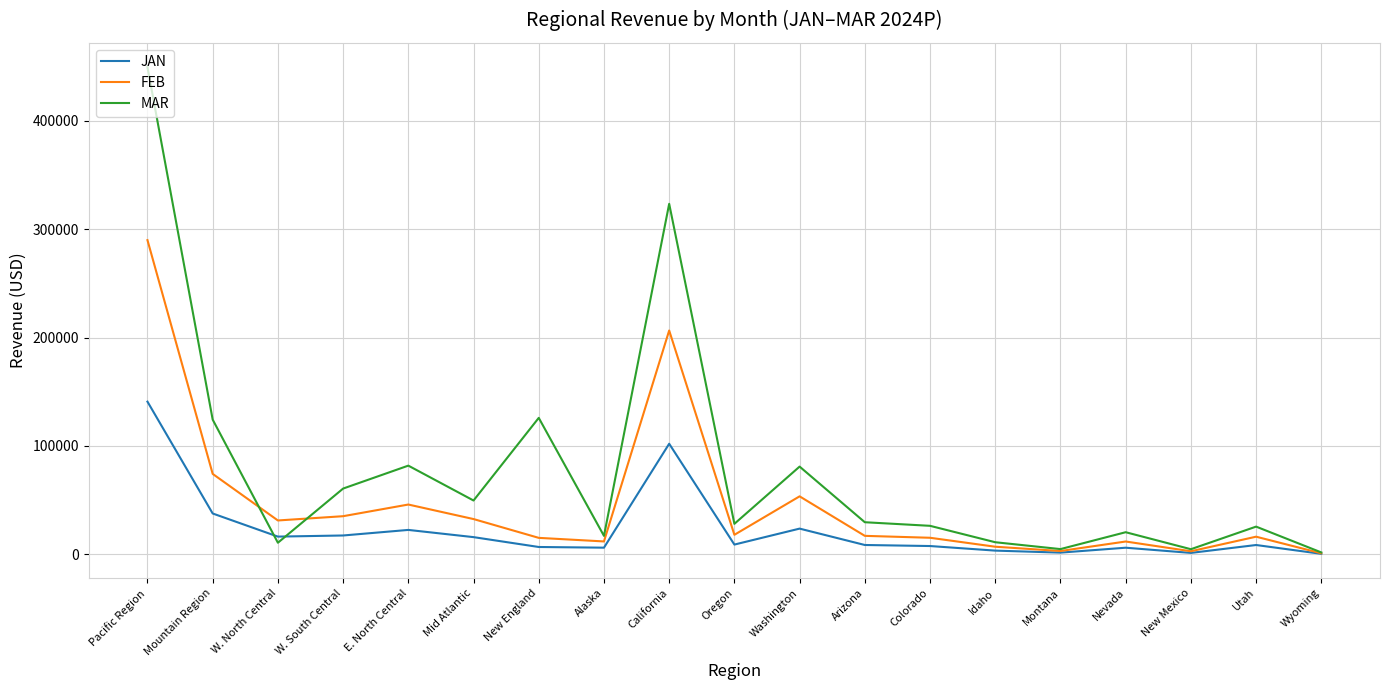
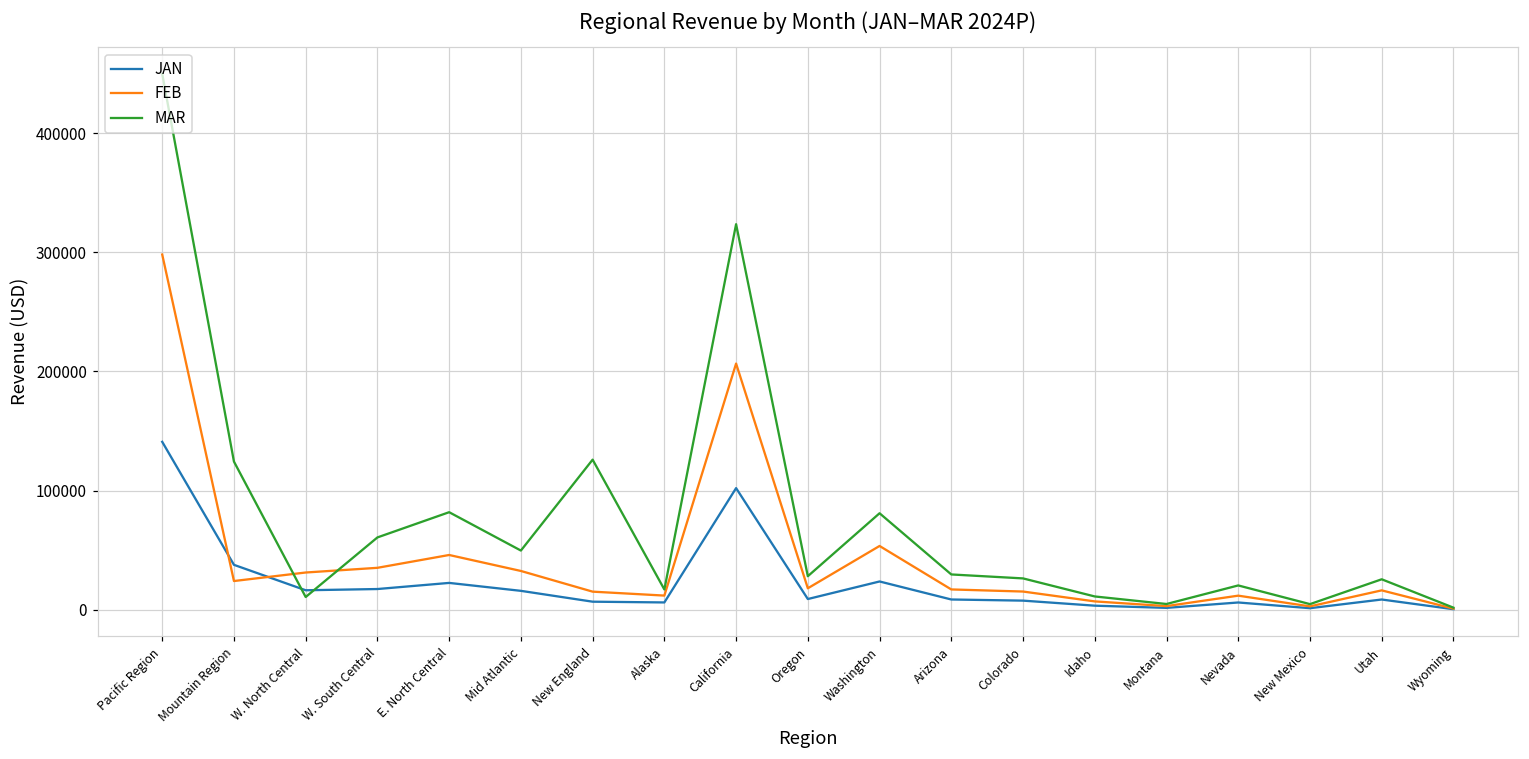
FEB, Pacific Region: 290000 -> 298000
FEB, Mountain Region: 74000 -> 24000
